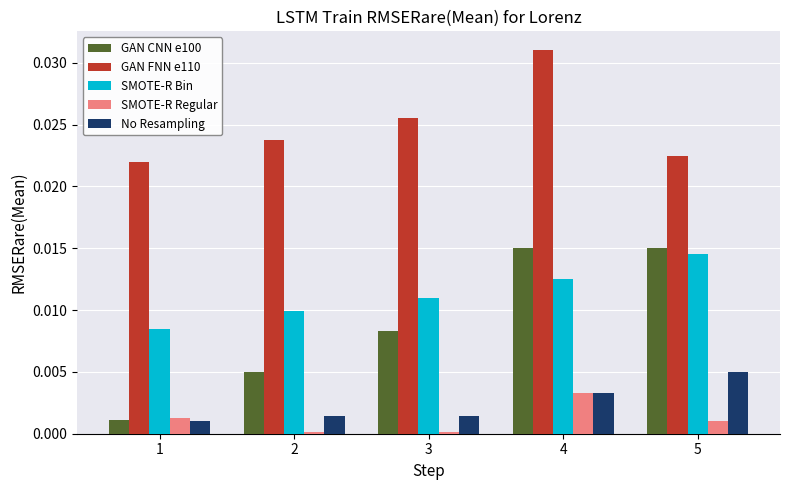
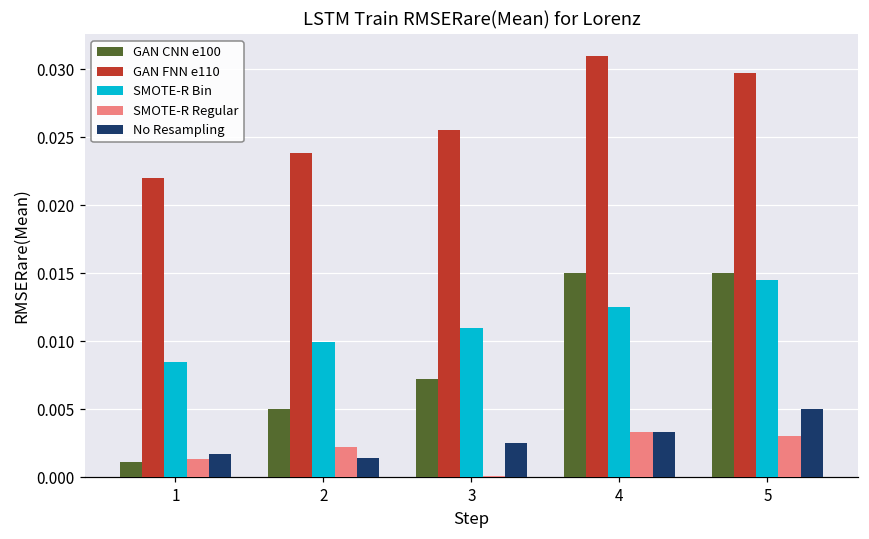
No Resampling, 1: 0.0010 -> 0.0017
SMOTE-R Regular, 2: 0.0001 -> 0.0022
GAN CNN e100, 3: 0.0083 -> 0.0072
No Resampling, 3: 0.0014 -> 0.0025
GAN FNN e110, 5: 0.0225 -> 0.0297
SMOTE-R Regular, 5: 0.001 -> 0.003
